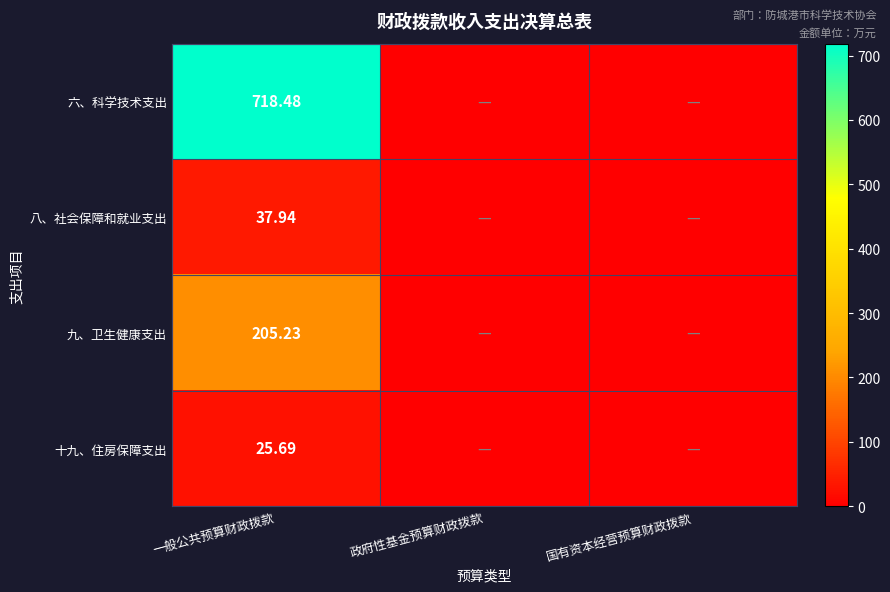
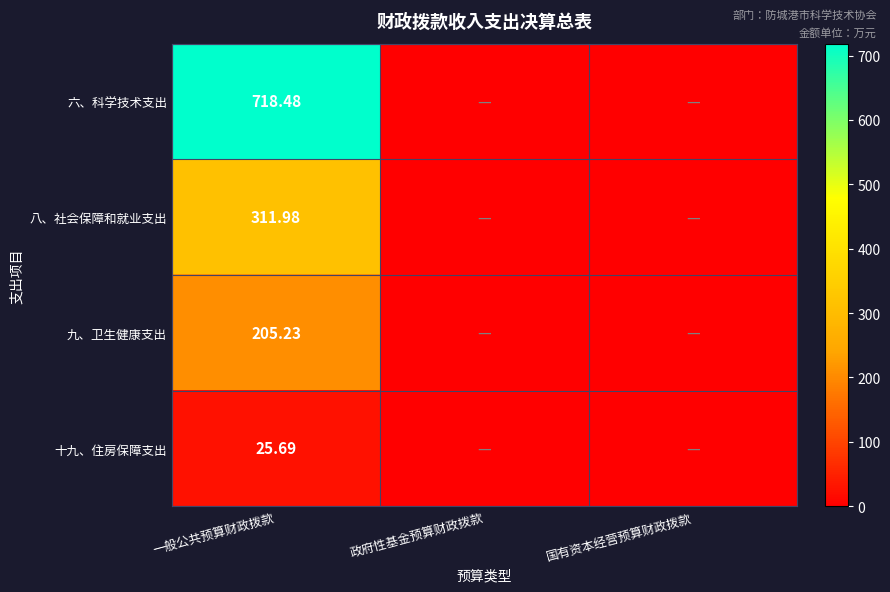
八、社会保障和就业支出, 一般公共预算财政拨款: 37.94 -> 311.98
